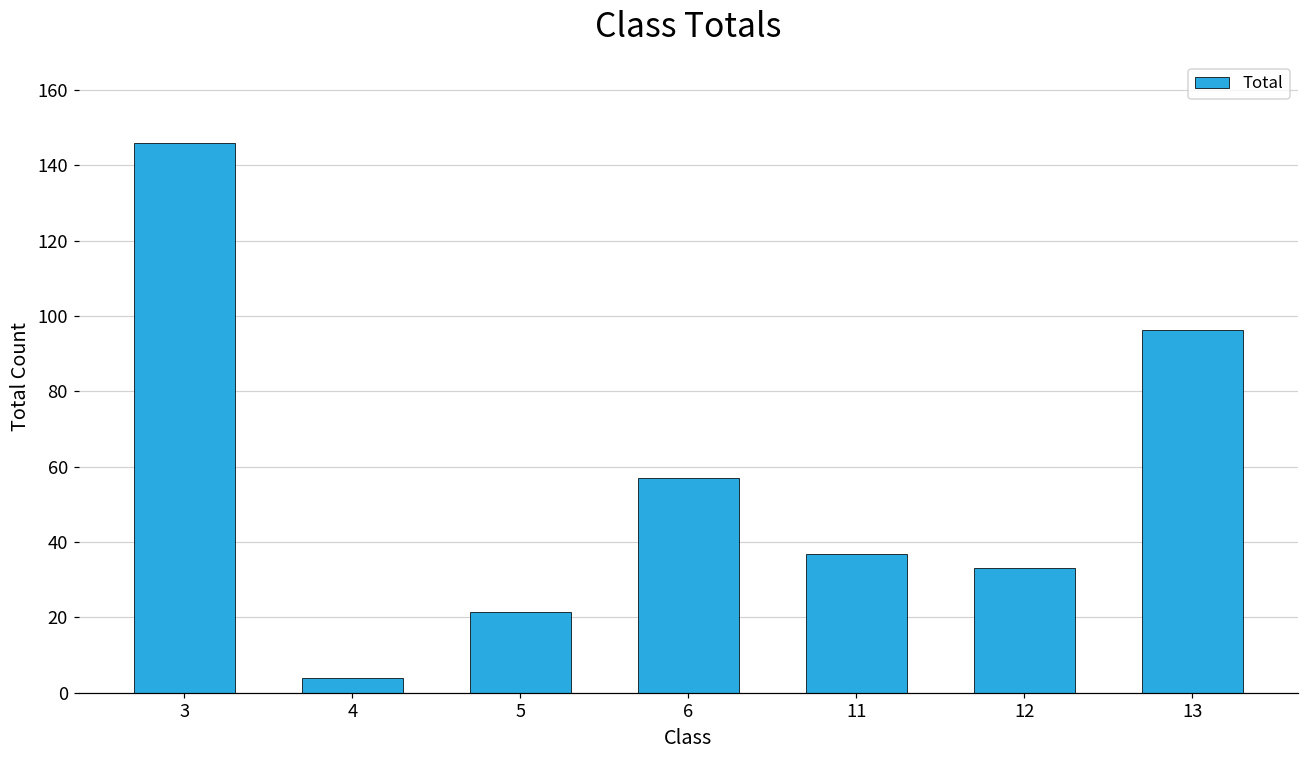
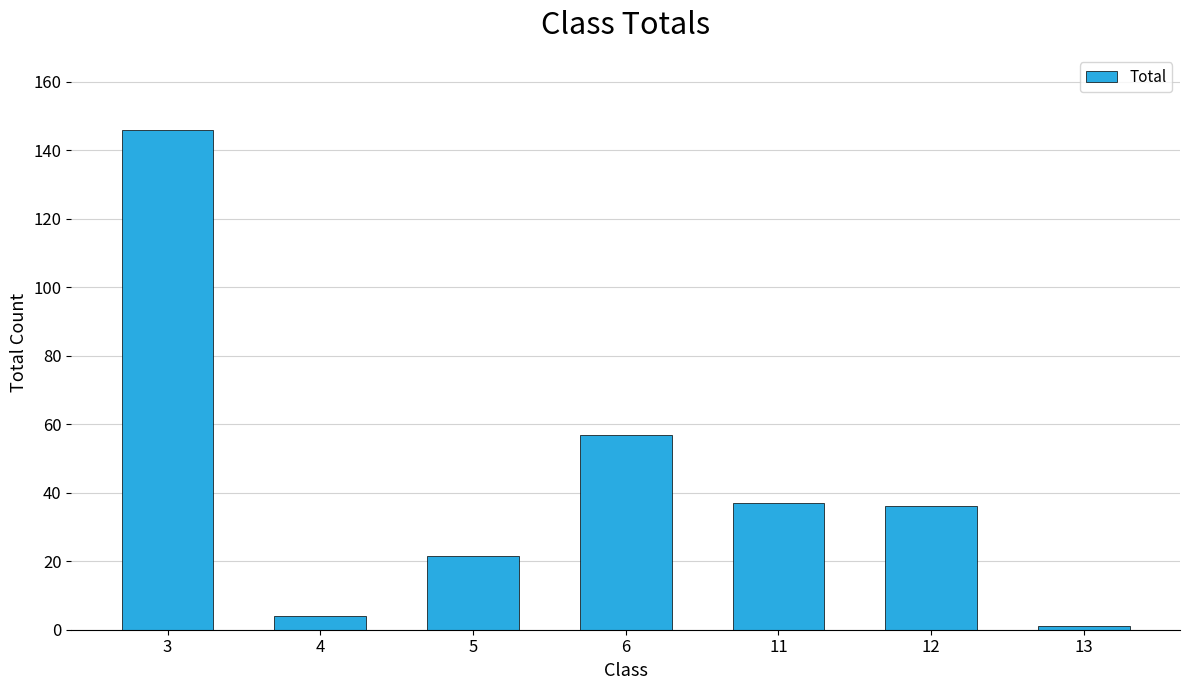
12: 33 -> 36
13: 96 -> 1
